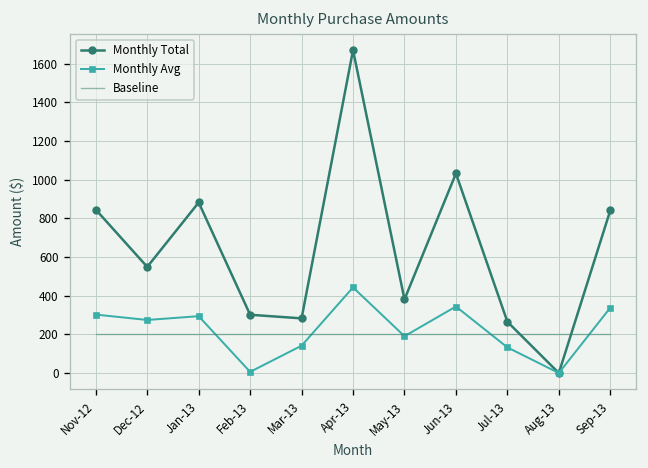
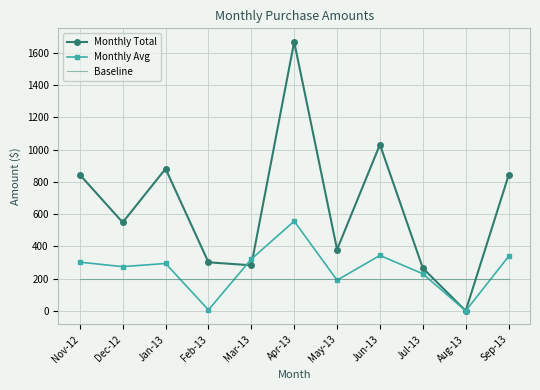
Monthly Avg, Mar-13: 140 -> 320
Monthly Avg, Apr-13: 440 -> 560
Monthly Avg, Jul-13: 130 -> 230
